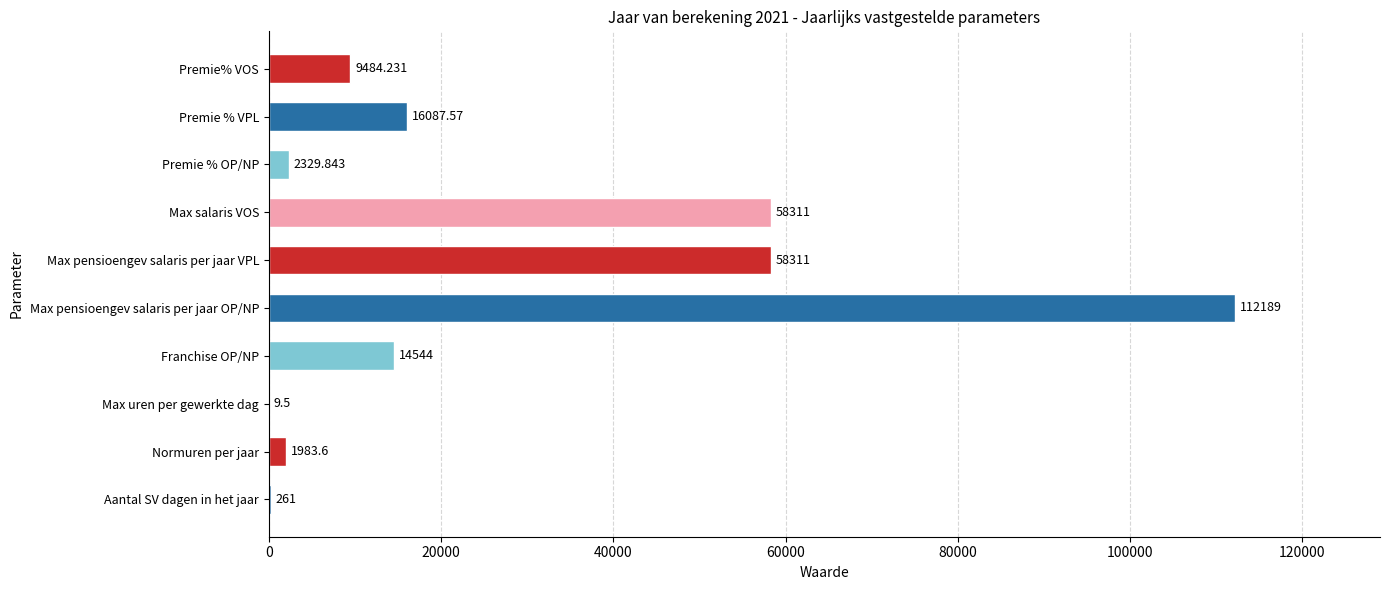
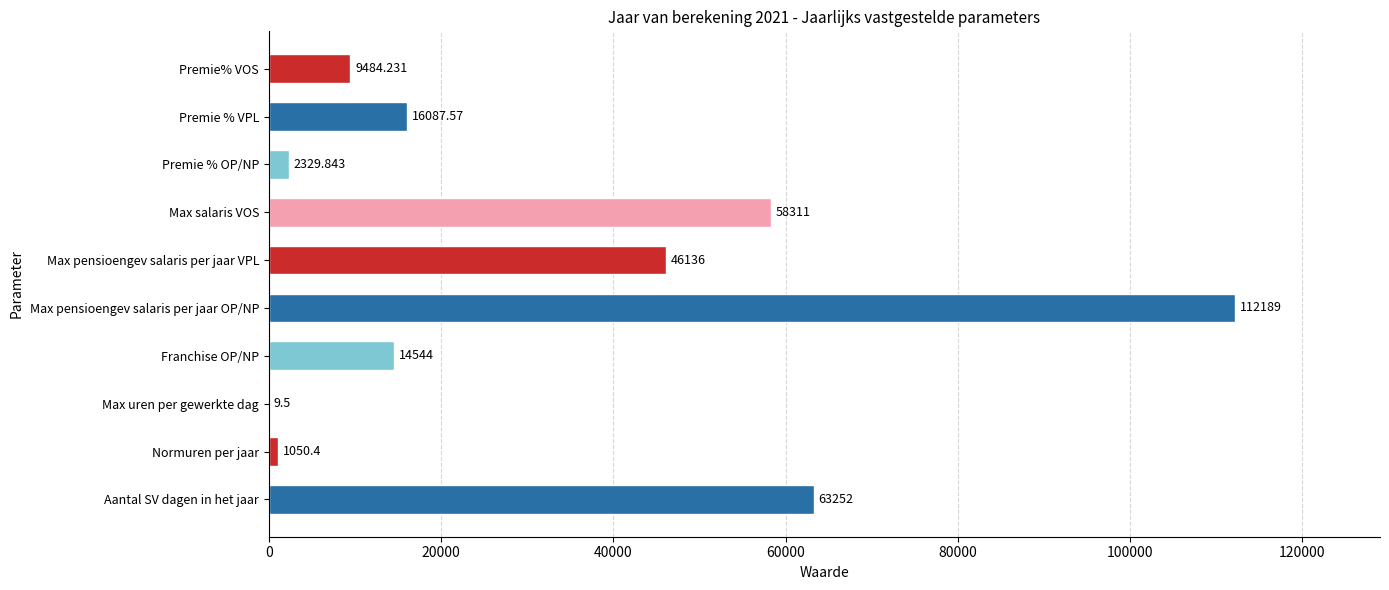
Max pensioengev salaris per jaar VPL: 58311 -> 46136
Normuren per jaar: 1983.6 -> 1050.4
Aantal SV dagen in het jaar: 261 -> 63252
